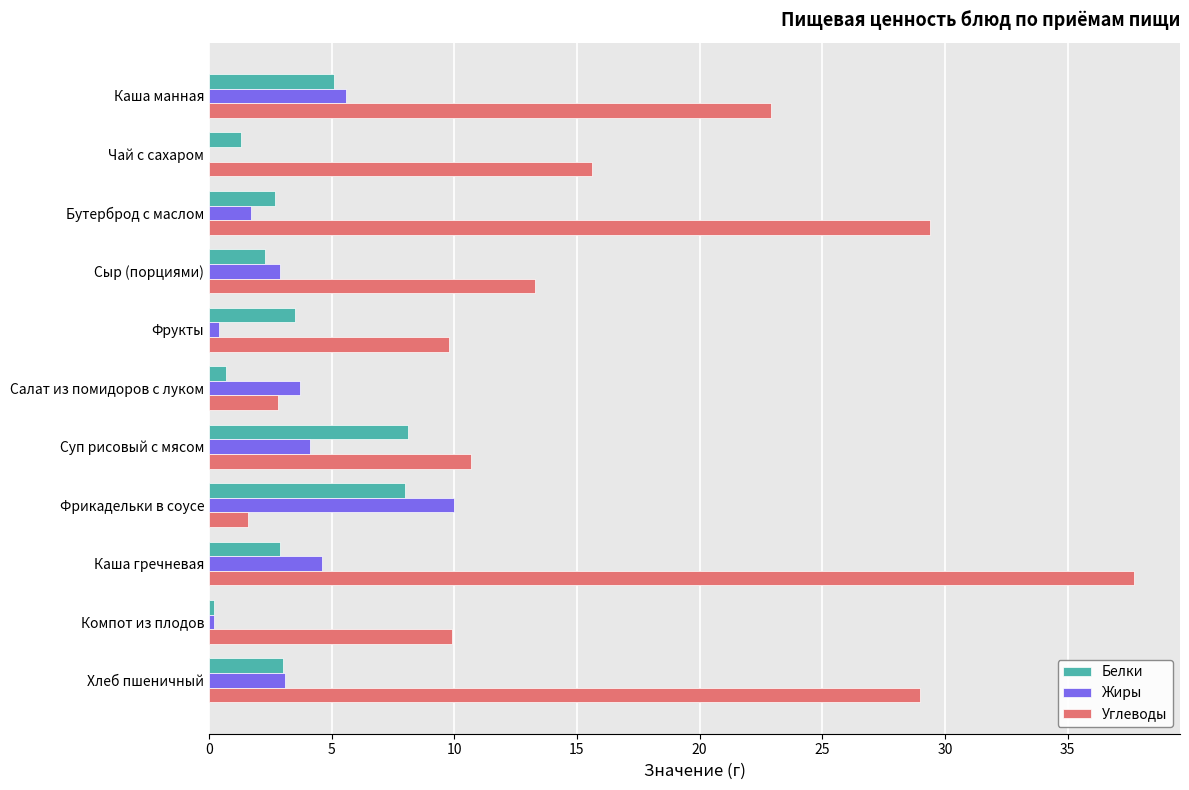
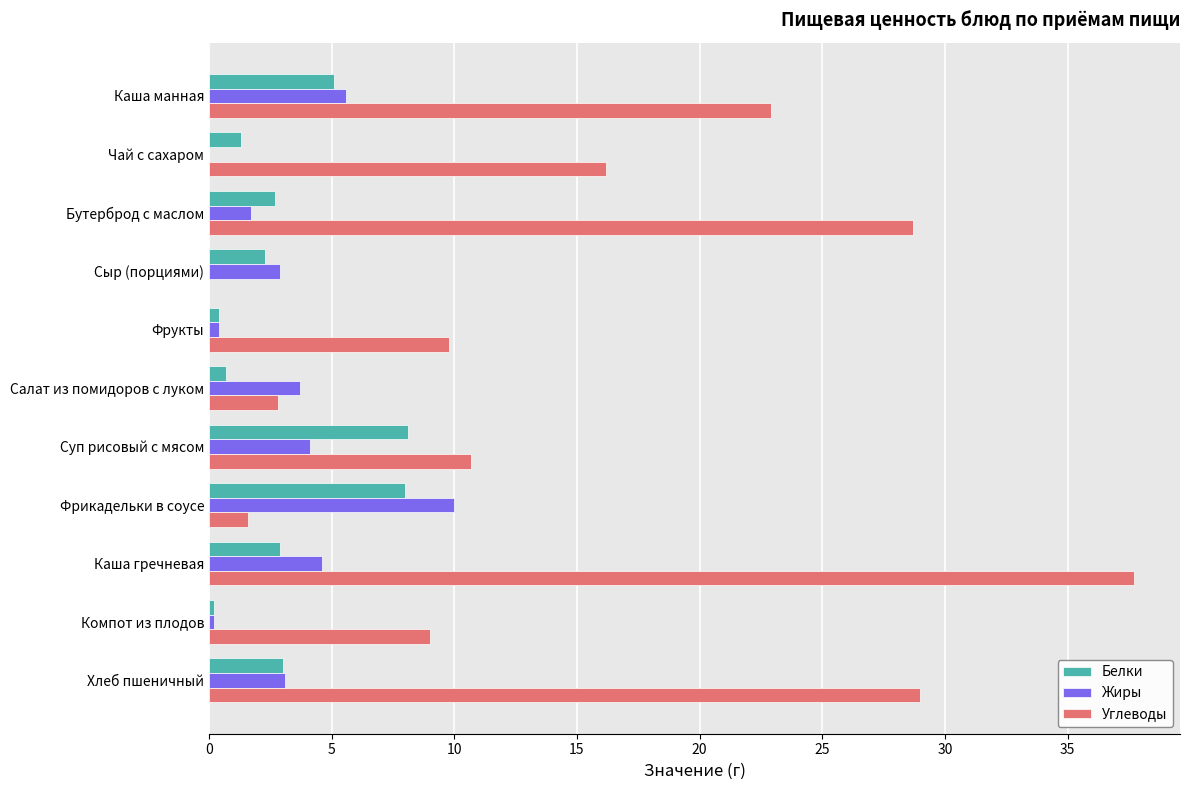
Углеводы, Чай с сахаром: 15.6 -> 16.2
Углеводы, Бутерброд с маслом: 29.4 -> 28.7
Углеводы, Сыр (порциями): 13.3 -> 0.0
Белки, Фрукты: 3.5 -> 0.4
Углеводы, Компот из плодов: 9.9 -> 9.0
